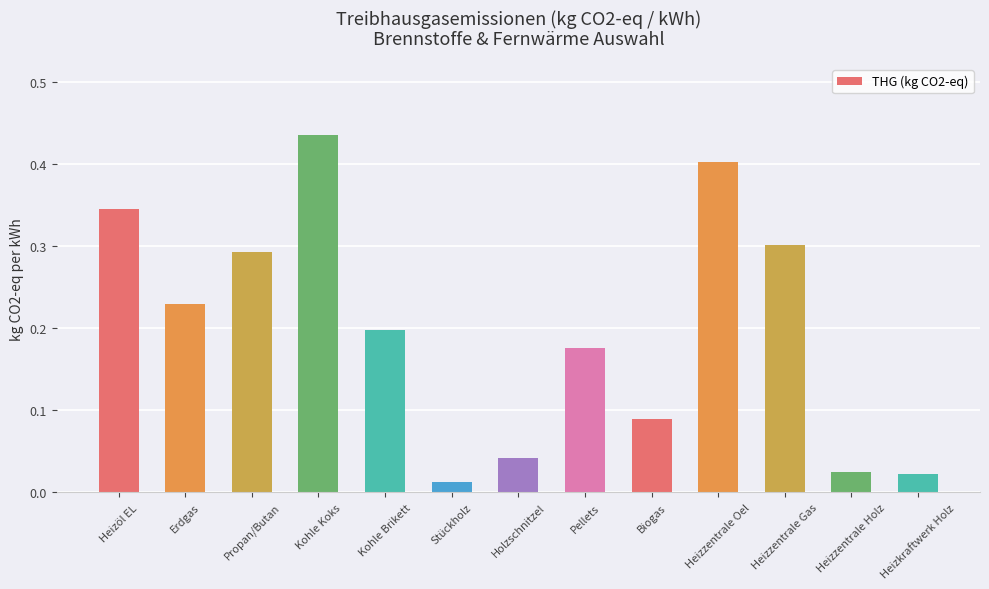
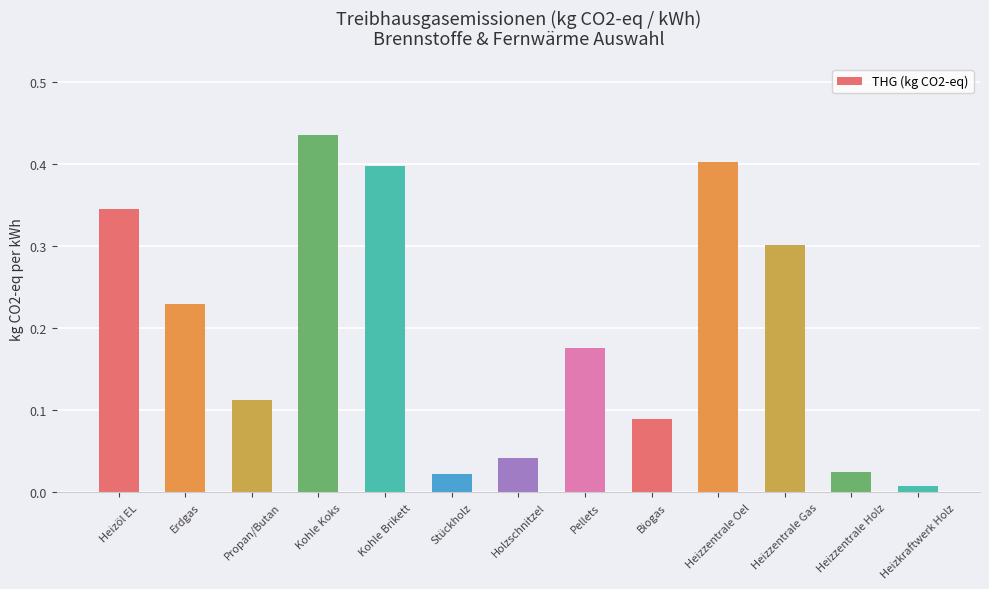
Propan/Butan: 0.29 -> 0.11
Kohle Brikett: 0.20 -> 0.40
Stückholz: 0.01 -> 0.02
Heizkraftwerk Holz: 0.02 -> 0.01
